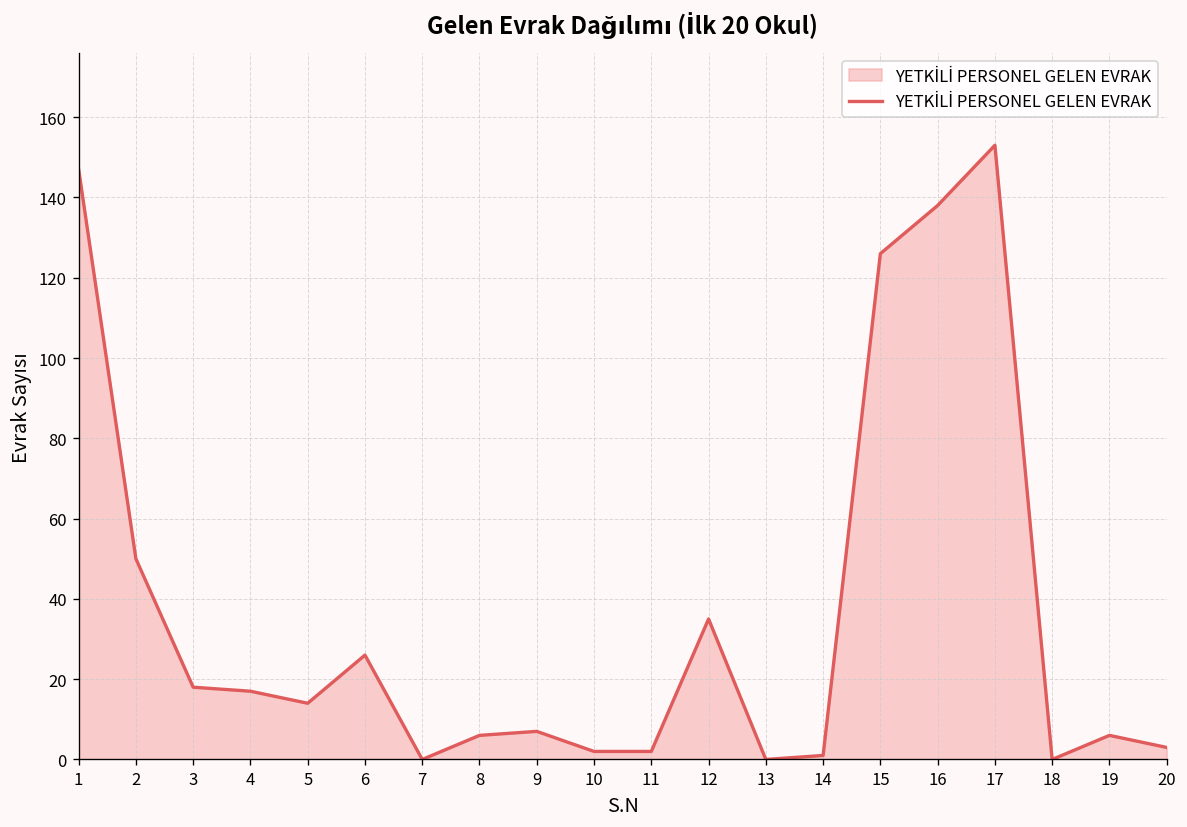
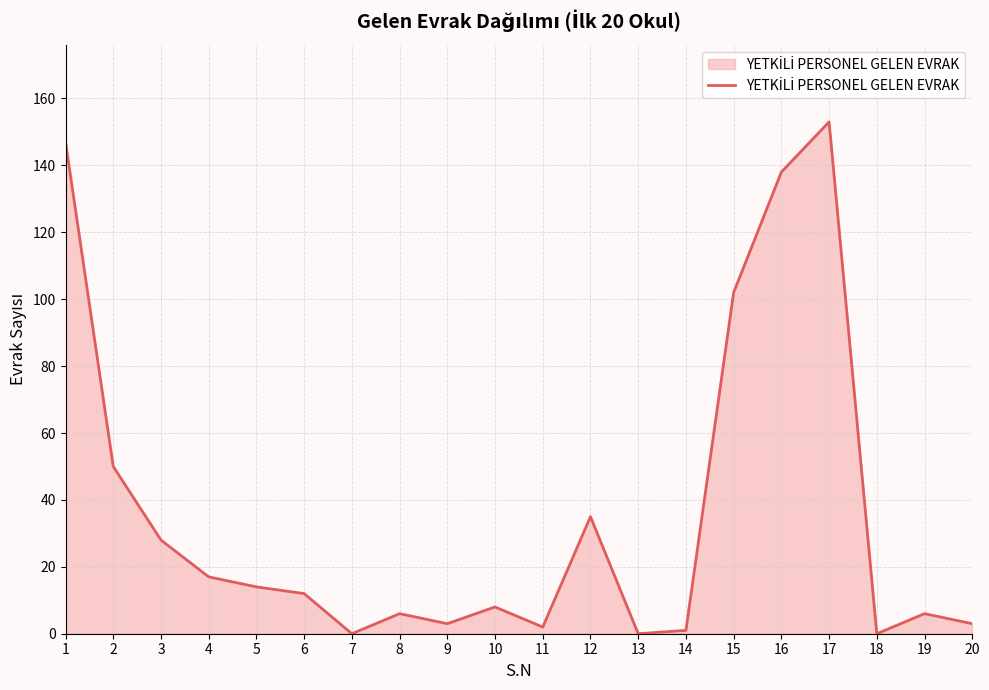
3: 18 -> 28
6: 26 -> 12
9: 7 -> 3
10: 2 -> 8
15: 126 -> 102
